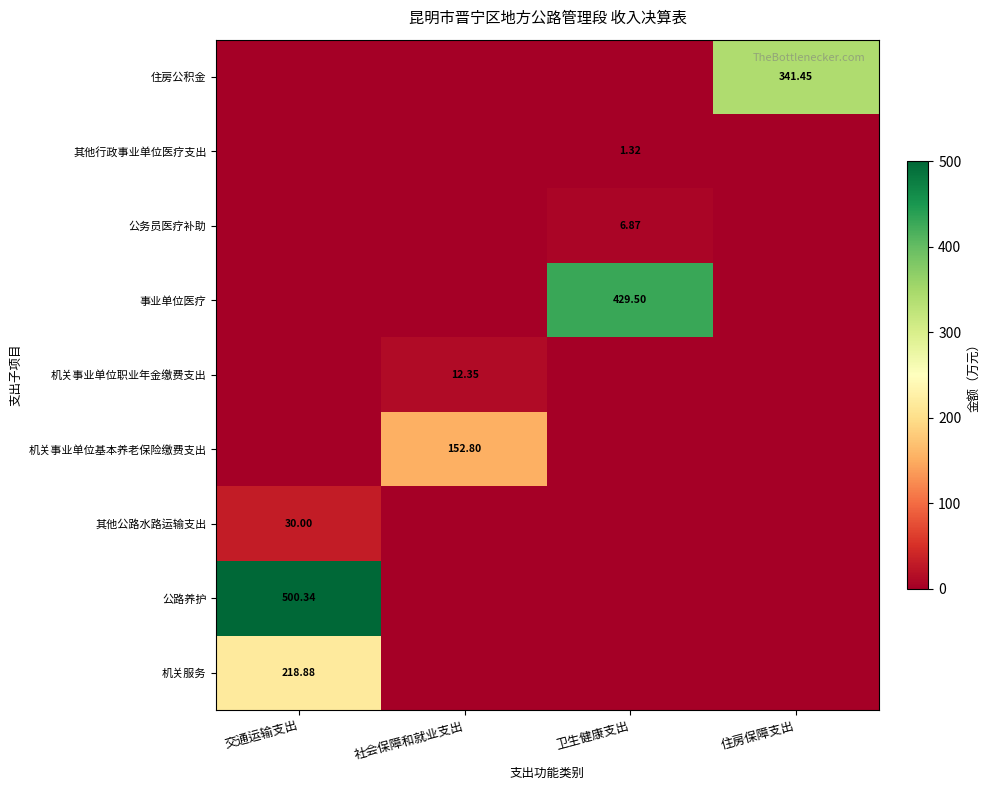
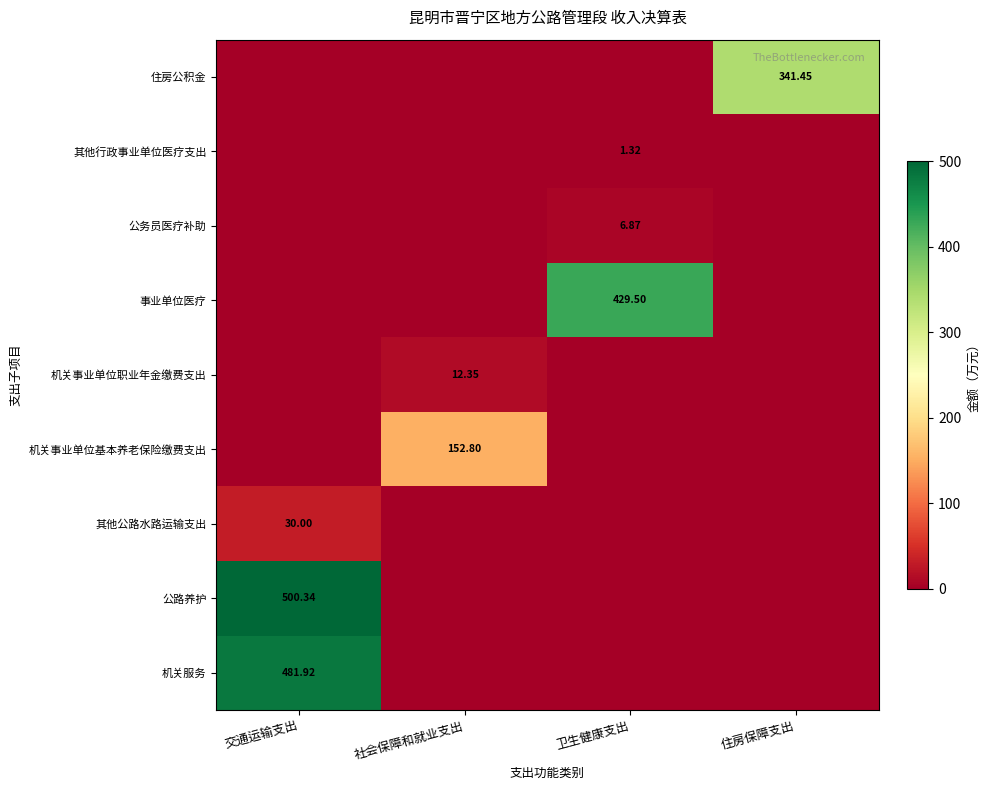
机关服务, 交通运输支出: 218.88 -> 481.92
